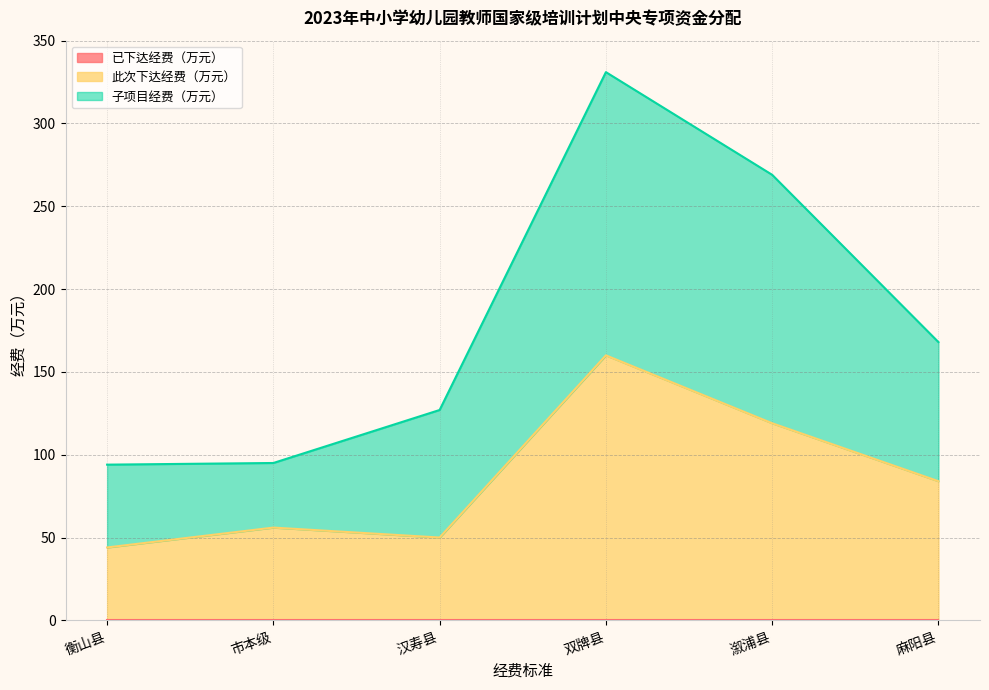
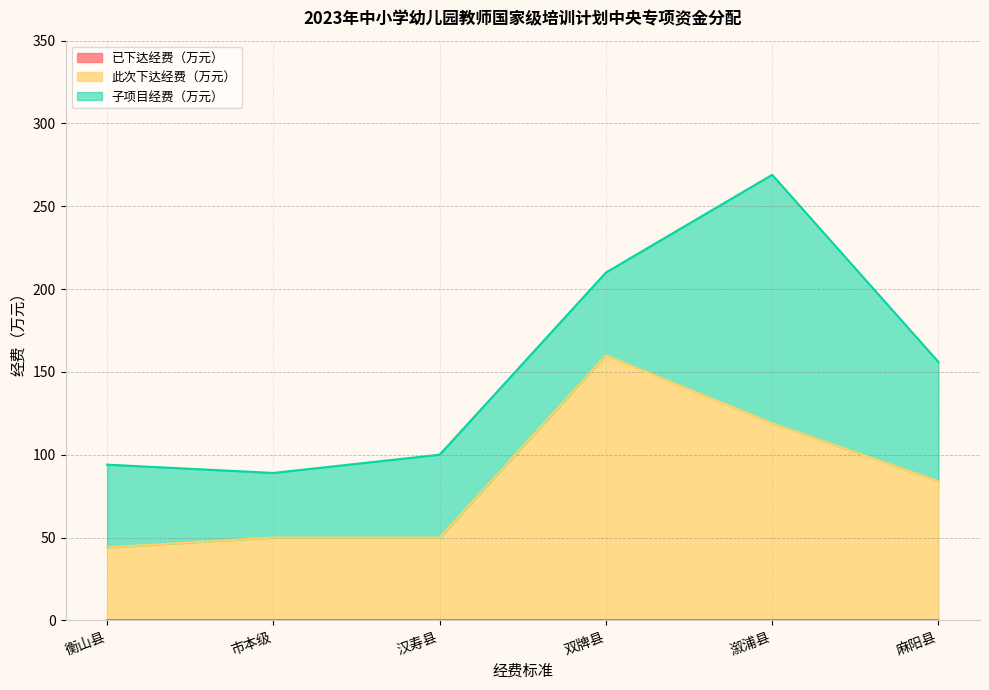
此次下达经费（万元）, 市本级: 56 -> 50
子项目经费（万元）, 汉寿县: 77 -> 50
子项目经费（万元）, 双牌县: 171 -> 50
子项目经费（万元）, 麻阳县: 84 -> 72
